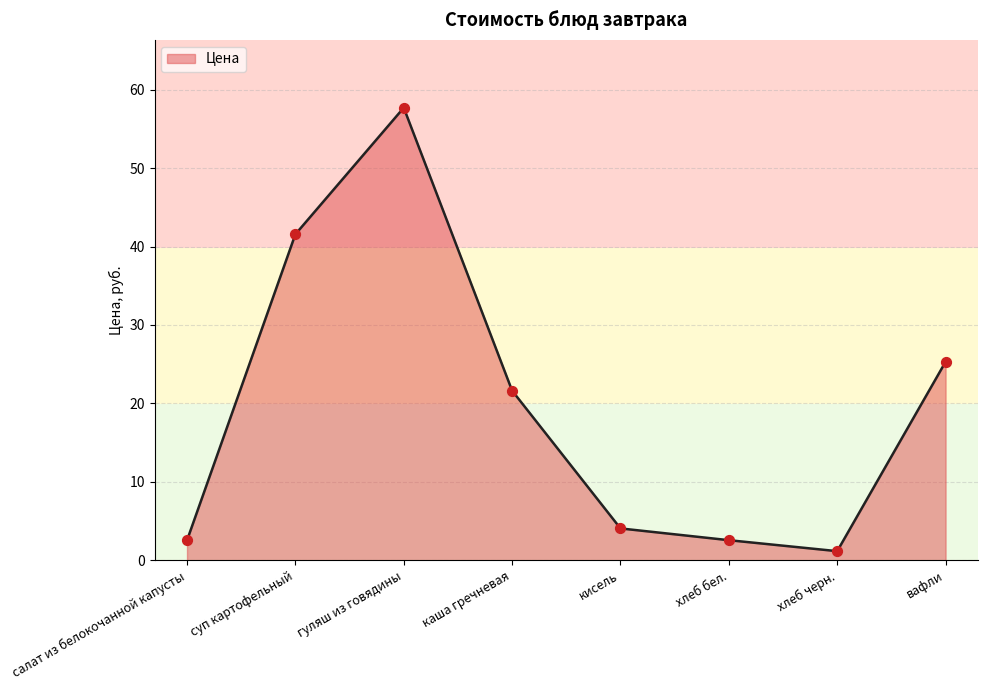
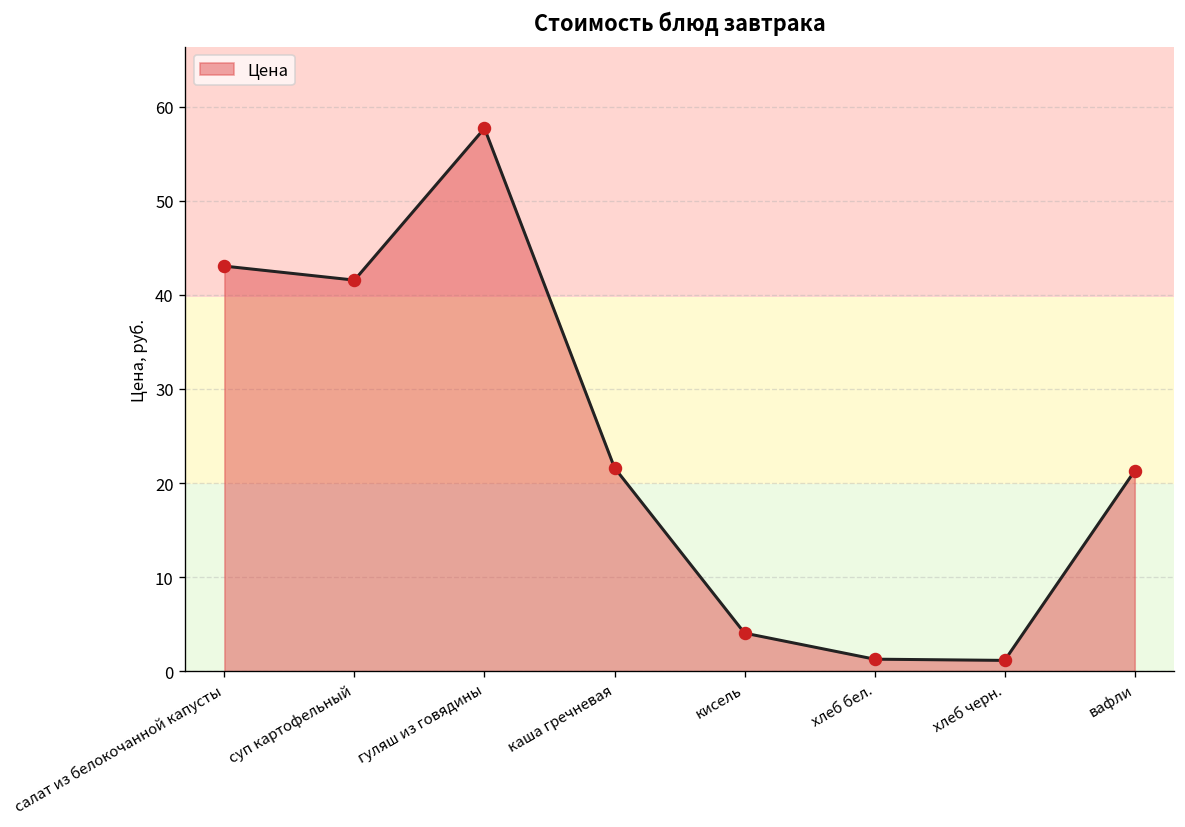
салат из белокочанной капусты: 3 -> 43
хлеб бел.: 3 -> 1
вафли: 25 -> 21
